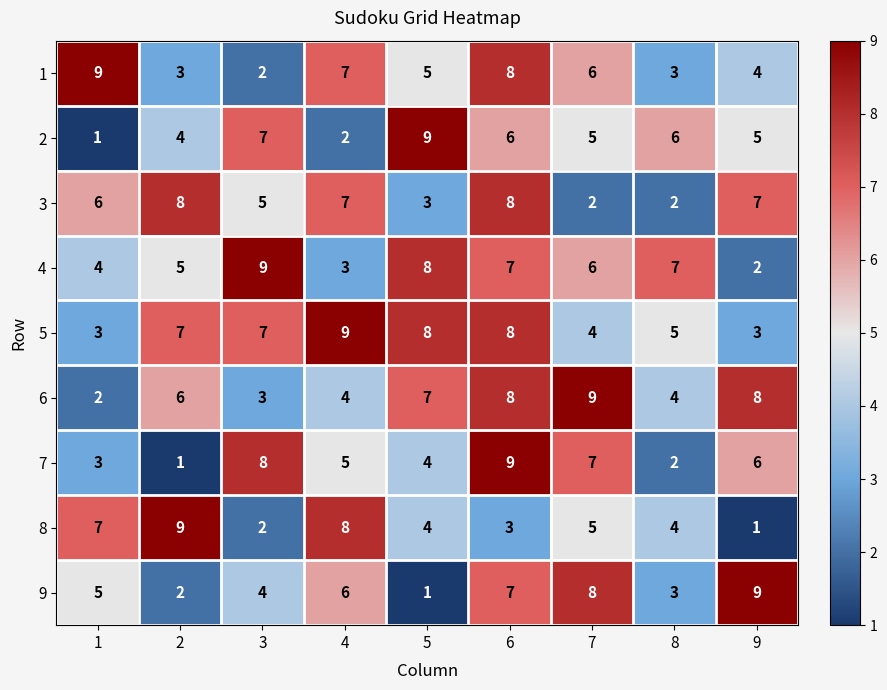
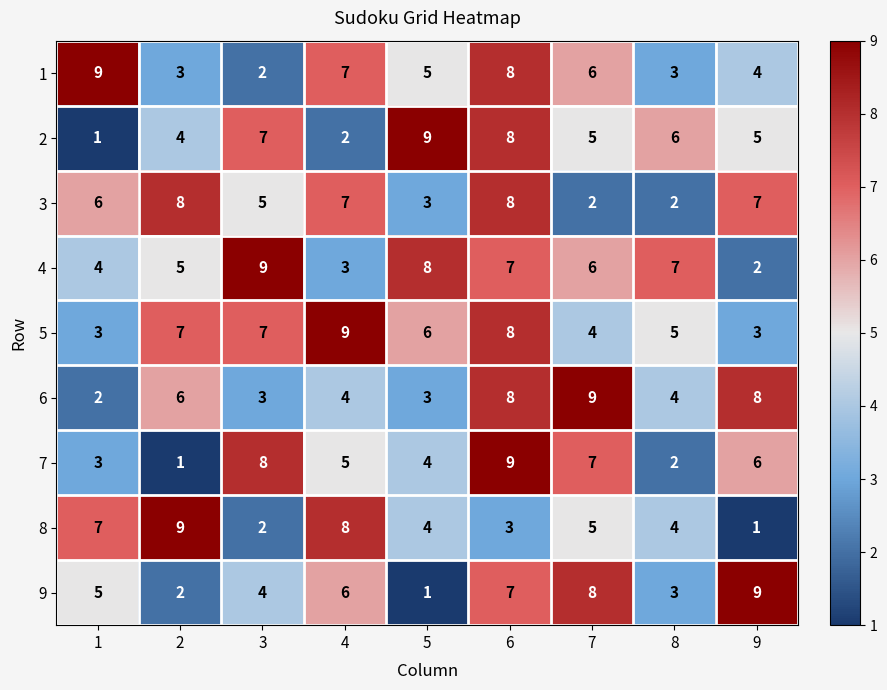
2, 6: 6 -> 8
5, 5: 8 -> 6
6, 5: 7 -> 3
